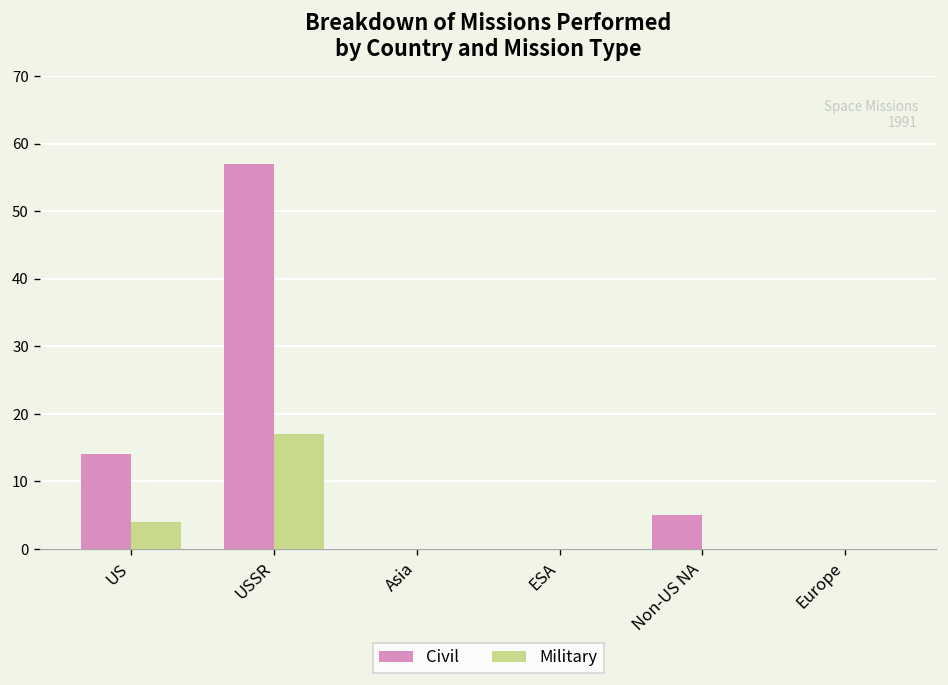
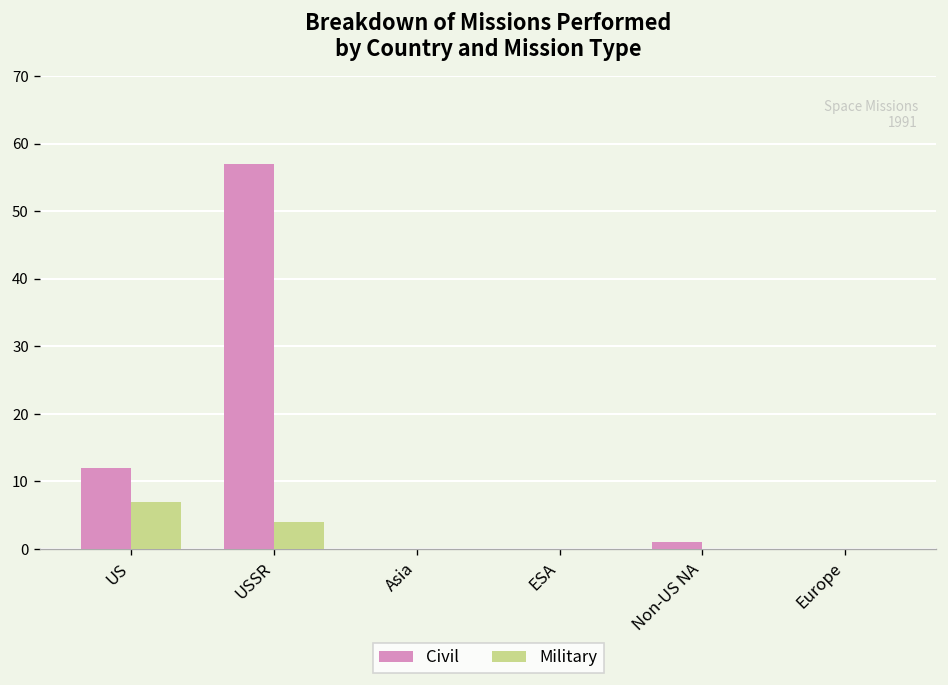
Civil, US: 14 -> 12
Military, US: 4 -> 7
Military, USSR: 17 -> 4
Civil, Non-US NA: 5 -> 1
